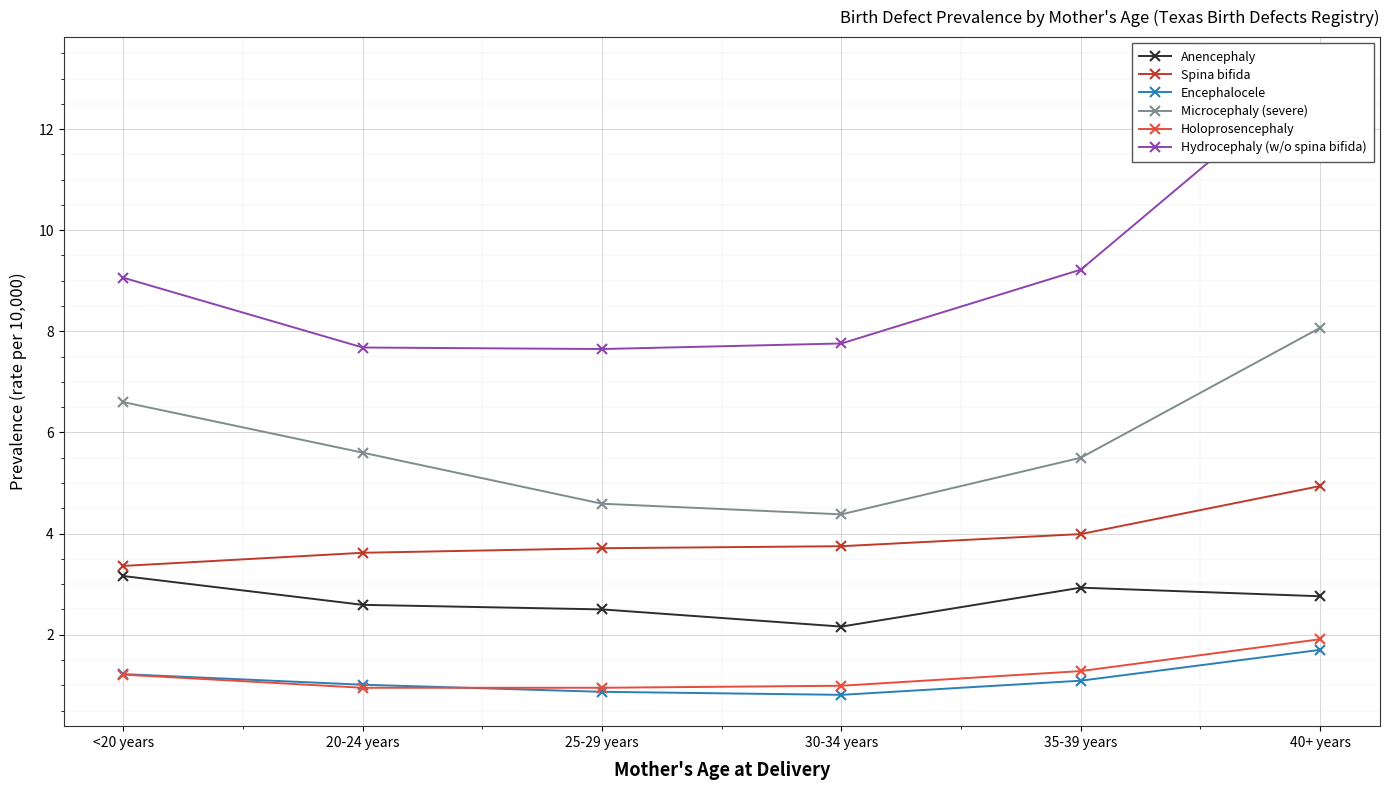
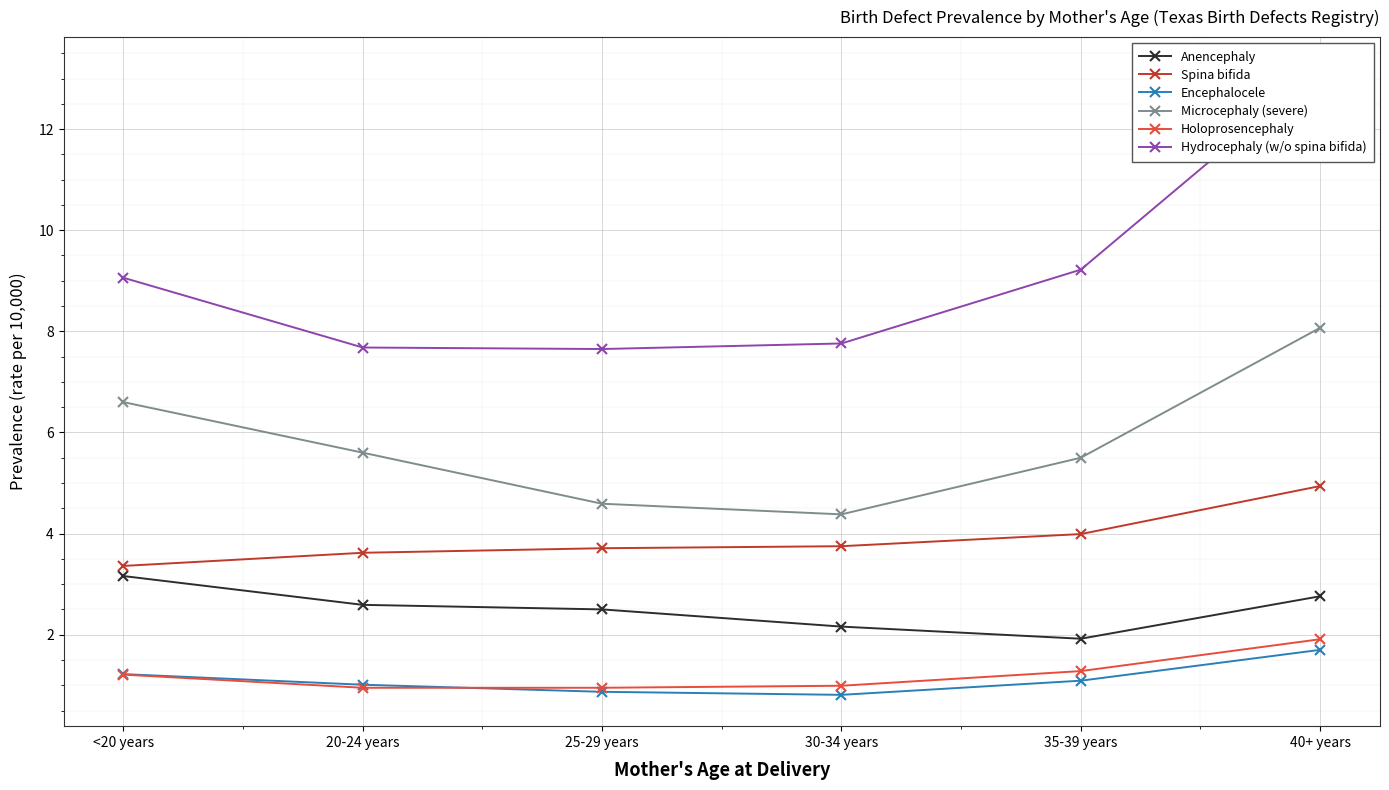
Anencephaly, 35-39 years: 2.9 -> 1.9
